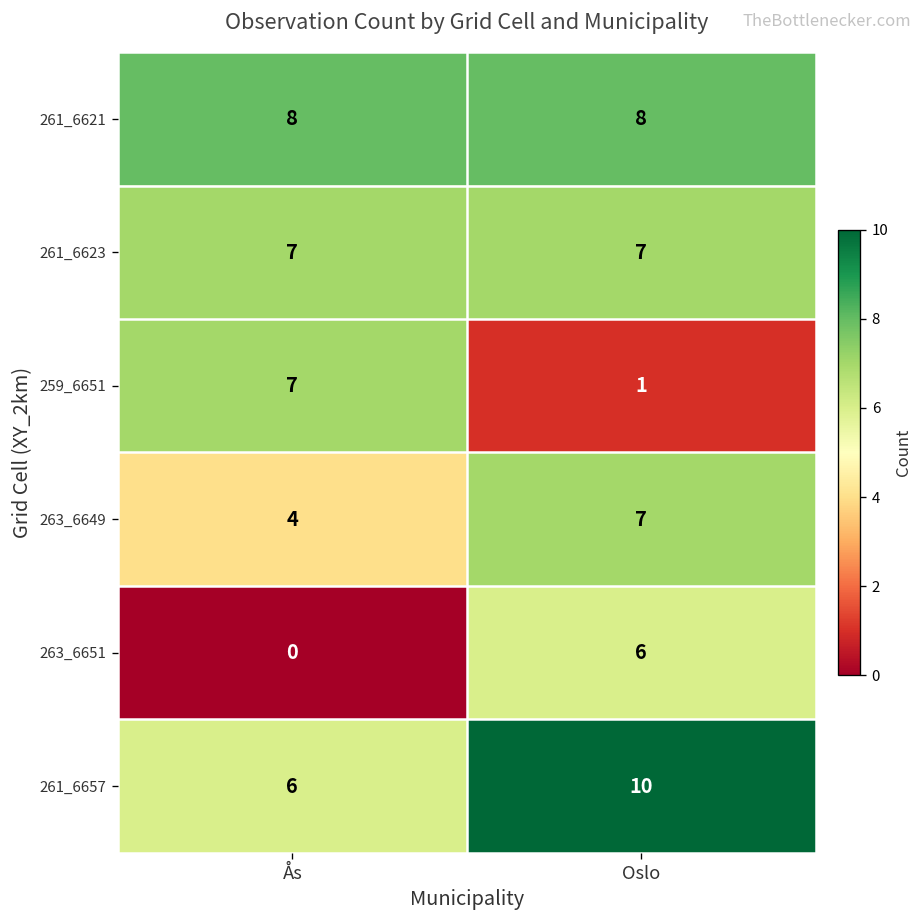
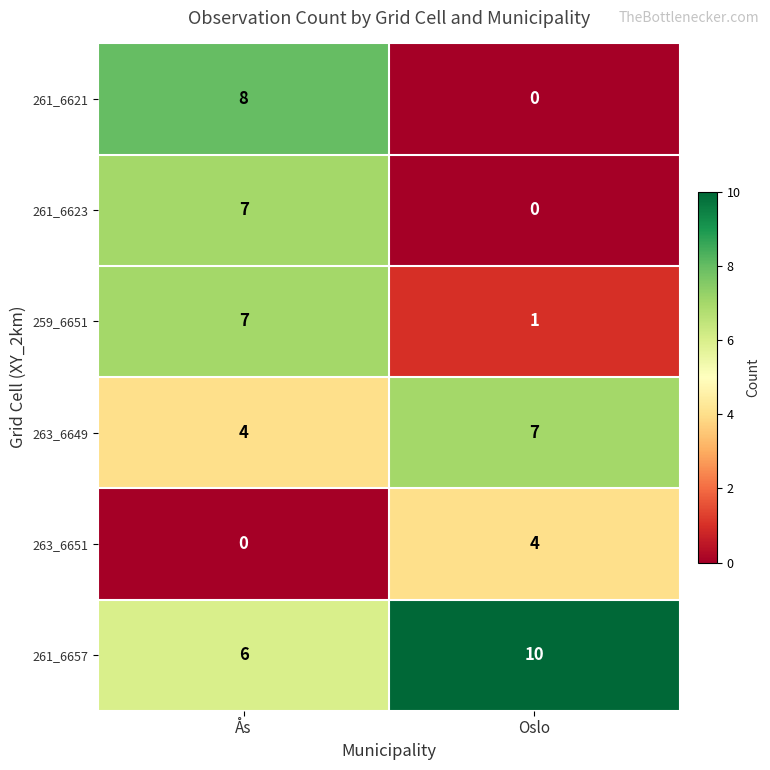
261_6621, Oslo: 8 -> 0
261_6623, Oslo: 7 -> 0
263_6651, Oslo: 6 -> 4
